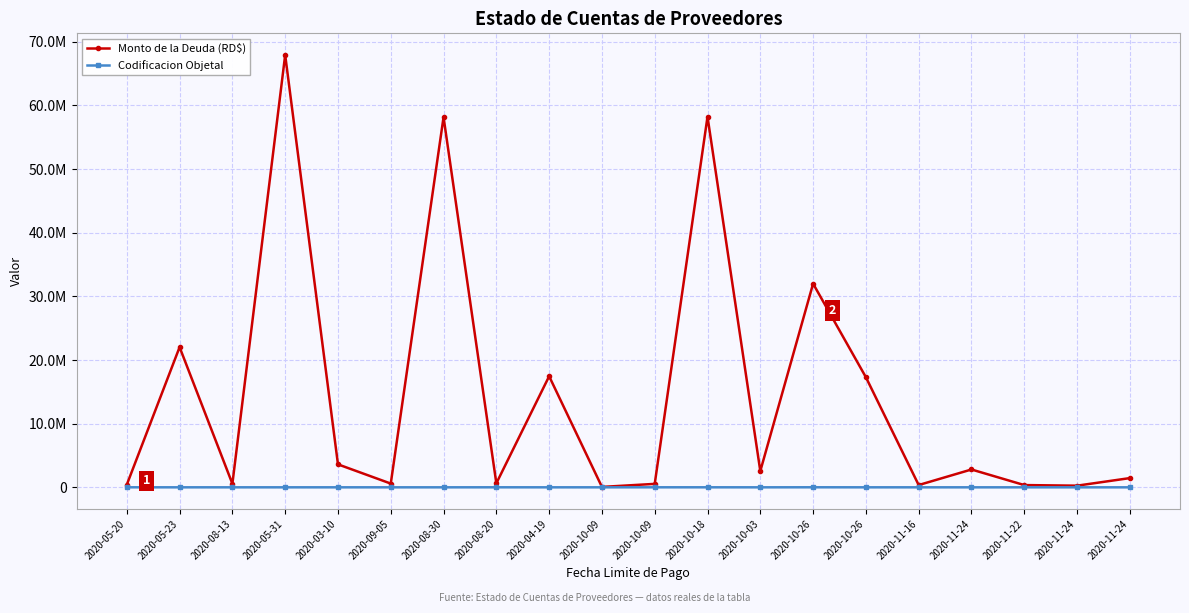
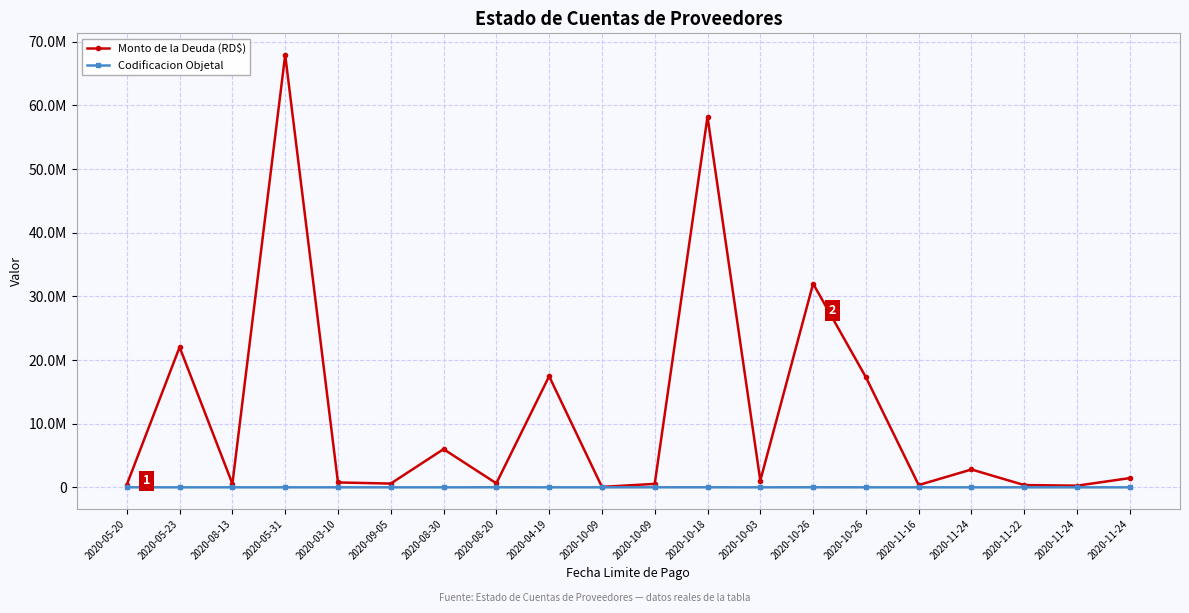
Monto de la Deuda (RD$), 2020-03-10: 4000000 -> 1000000
Monto de la Deuda (RD$), 2020-08-30: 58000000 -> 6000000
Monto de la Deuda (RD$), 2020-10-03: 3000000 -> 1000000
